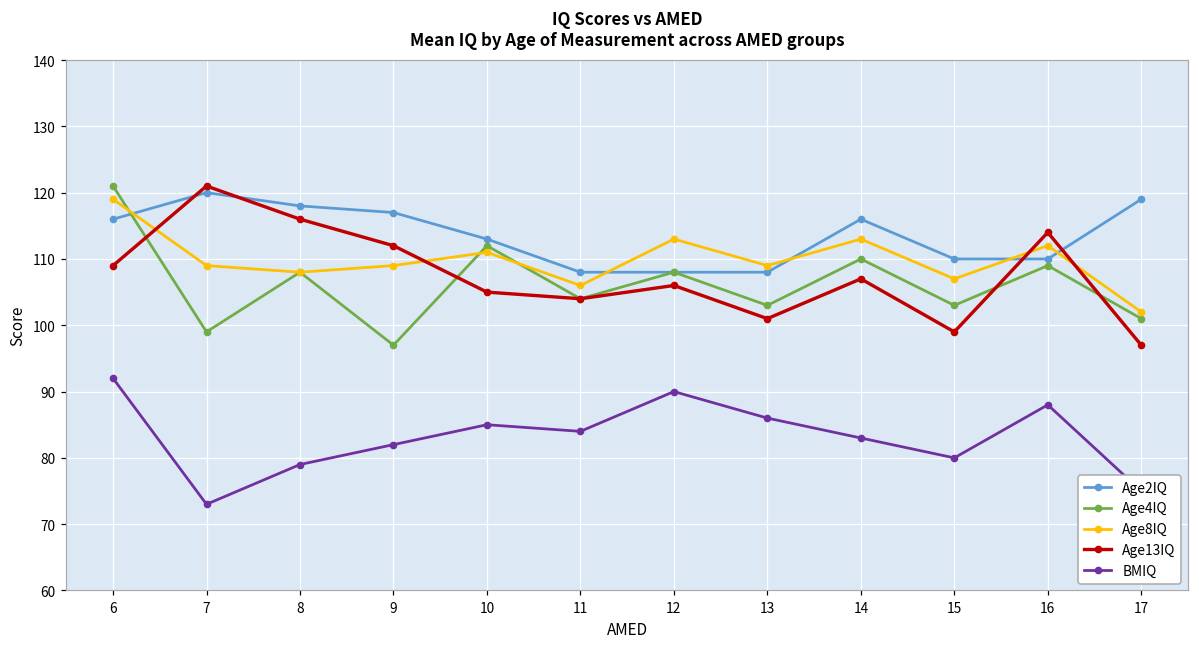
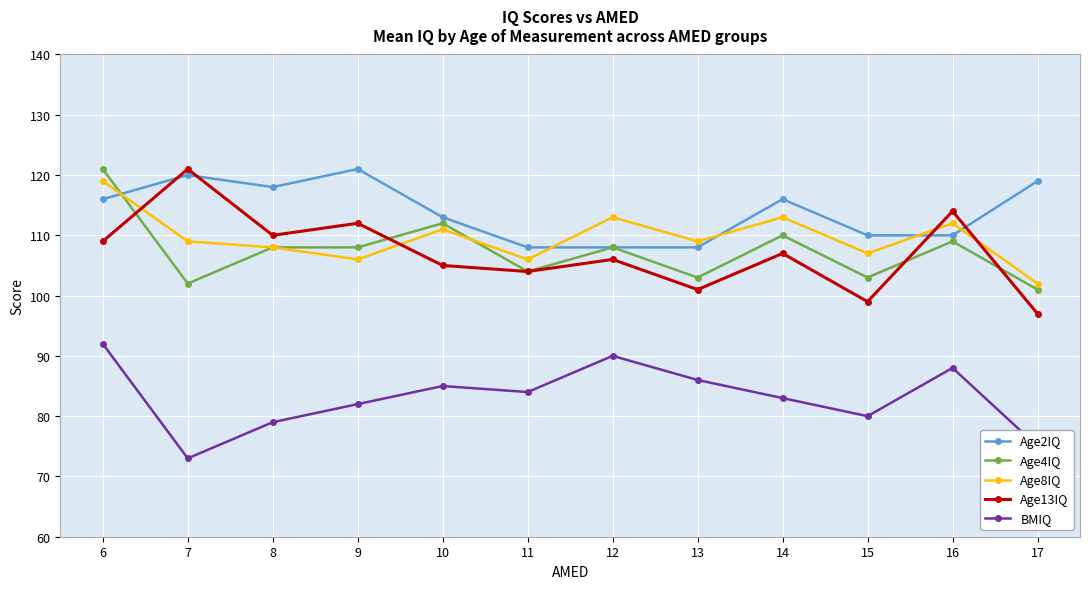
Age4IQ, 7: 99 -> 102
Age13IQ, 8: 116 -> 110
Age2IQ, 9: 117 -> 121
Age4IQ, 9: 97 -> 108
Age8IQ, 9: 109 -> 106
